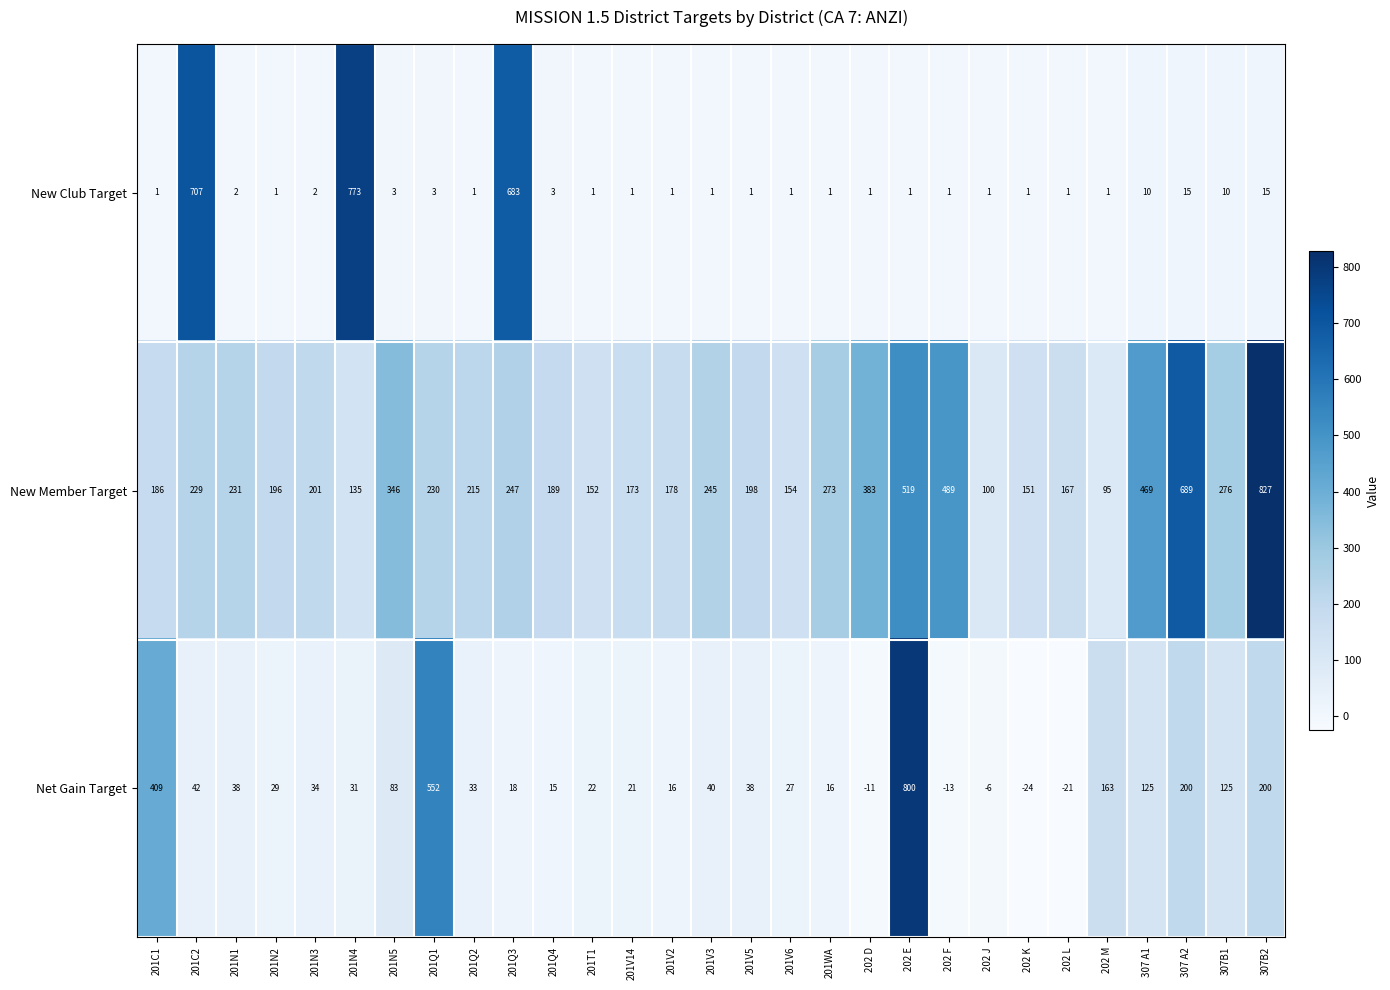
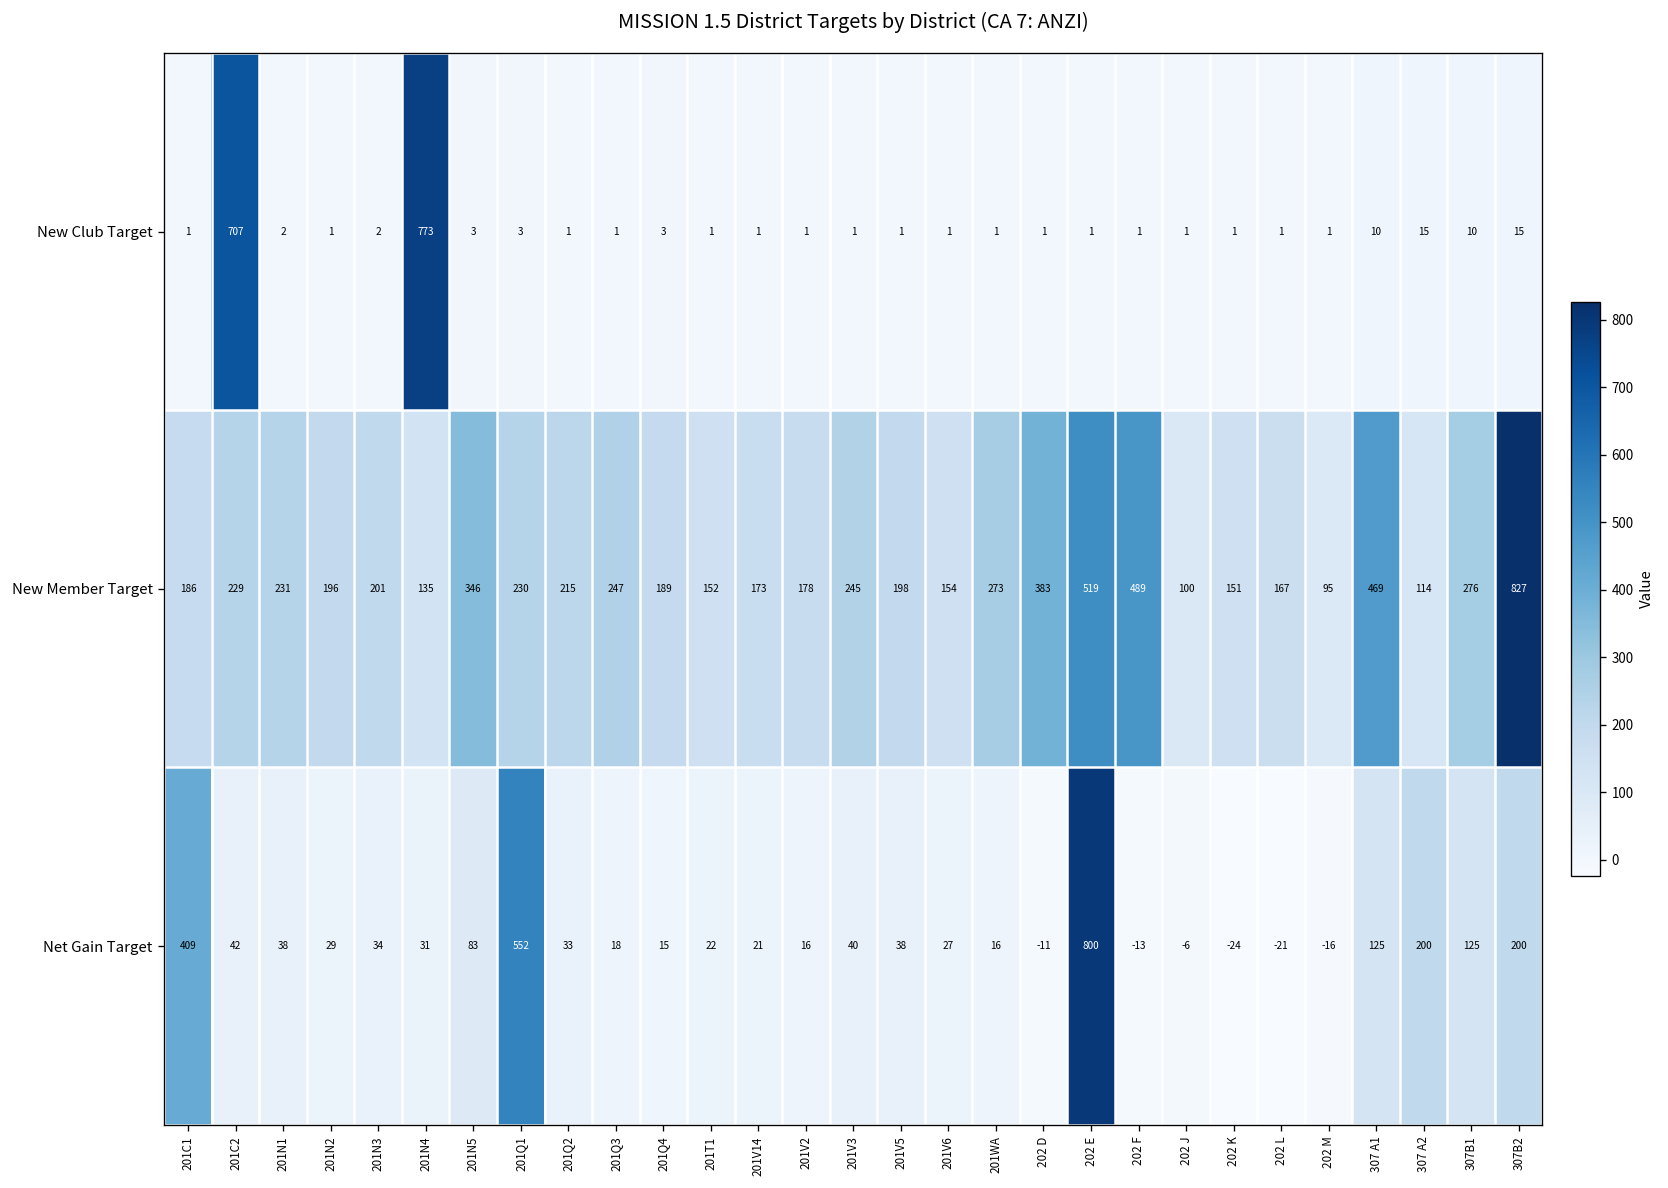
New Club Target, 201Q3: 683 -> 1
New Member Target, 307 A2: 689 -> 114
Net Gain Target, 202 M: 163 -> -16
